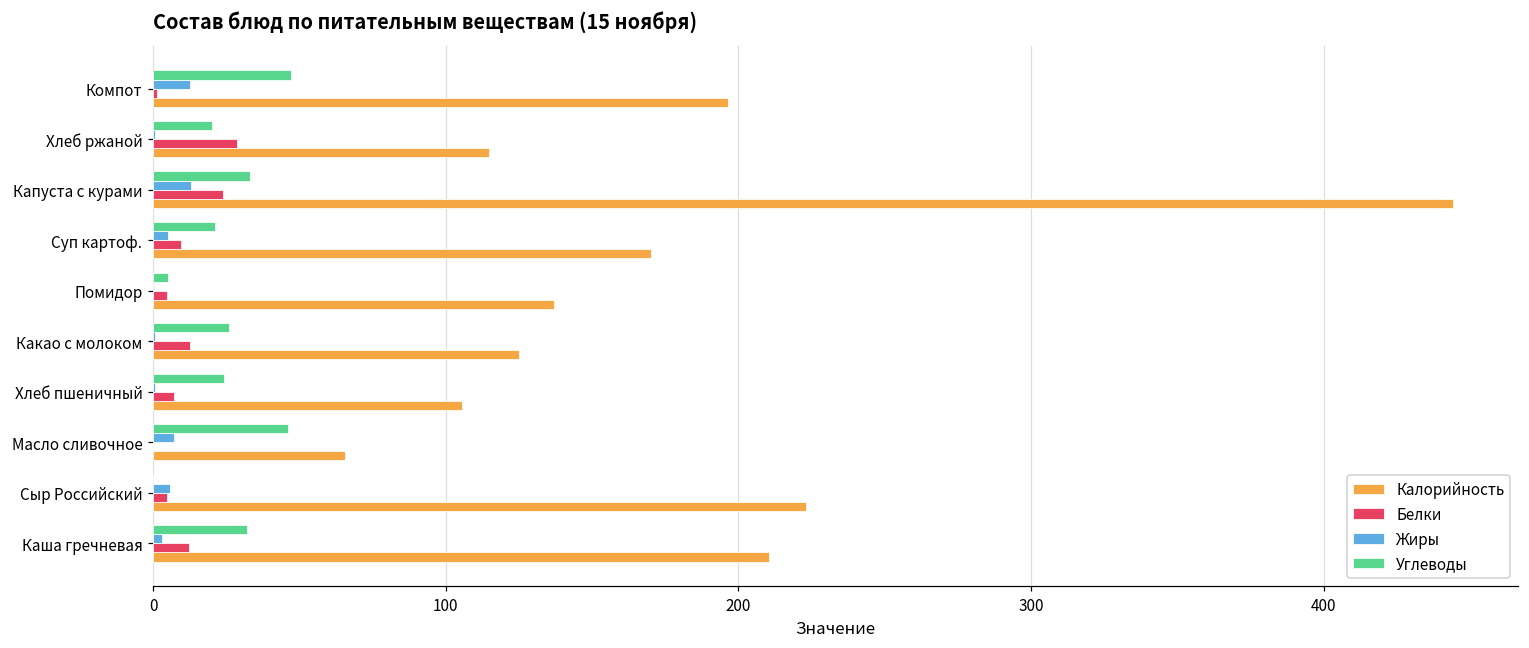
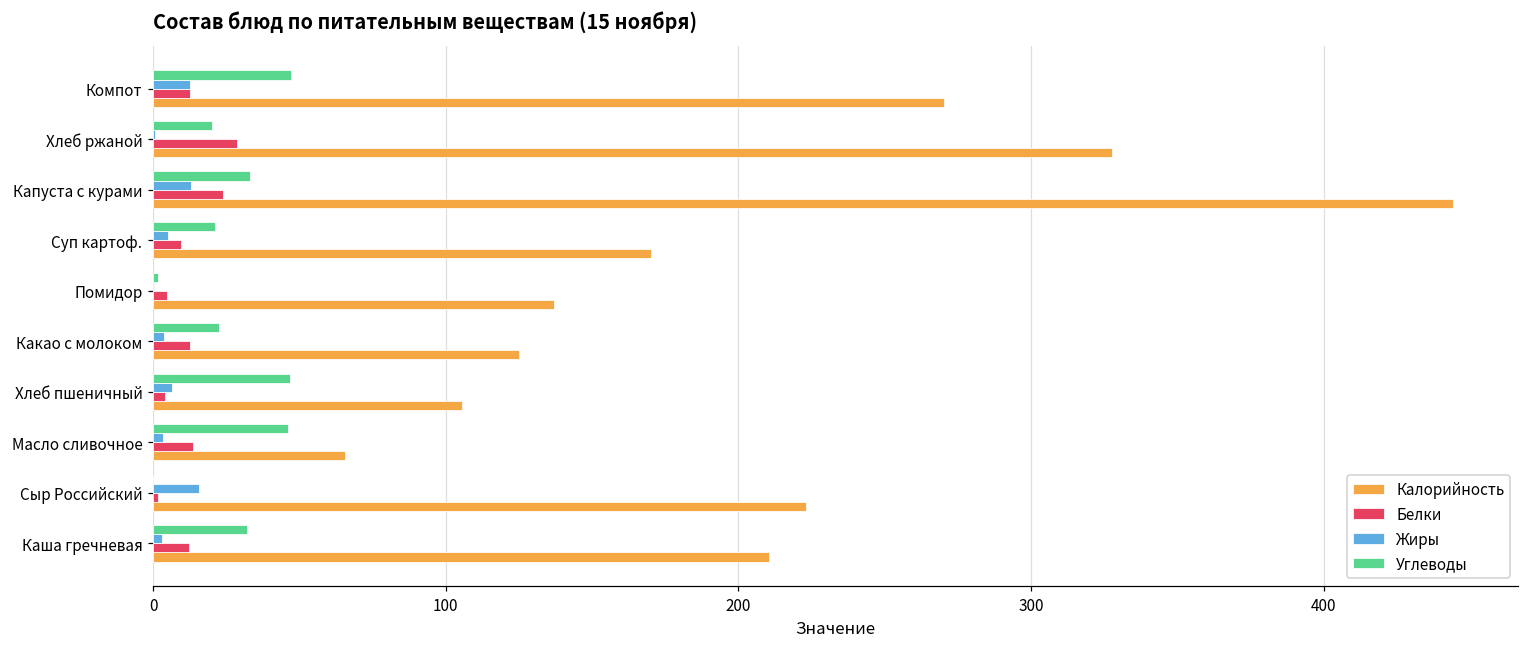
Белки, Компот: 1 -> 13
Калорийность, Компот: 196 -> 270
Калорийность, Хлеб ржаной: 115 -> 328
Углеводы, Помидор: 5 -> 2
Углеводы, Какао с молоком: 26 -> 23
Жиры, Какао с молоком: 1 -> 4
Углеводы, Хлеб пшеничный: 24 -> 47
Жиры, Хлеб пшеничный: 1 -> 7
Белки, Хлеб пшеничный: 7 -> 4
Жиры, Масло сливочное: 7 -> 3
Белки, Масло сливочное: 0 -> 14
Жиры, Сыр Российский: 6 -> 16
Белки, Сыр Российский: 5 -> 2
